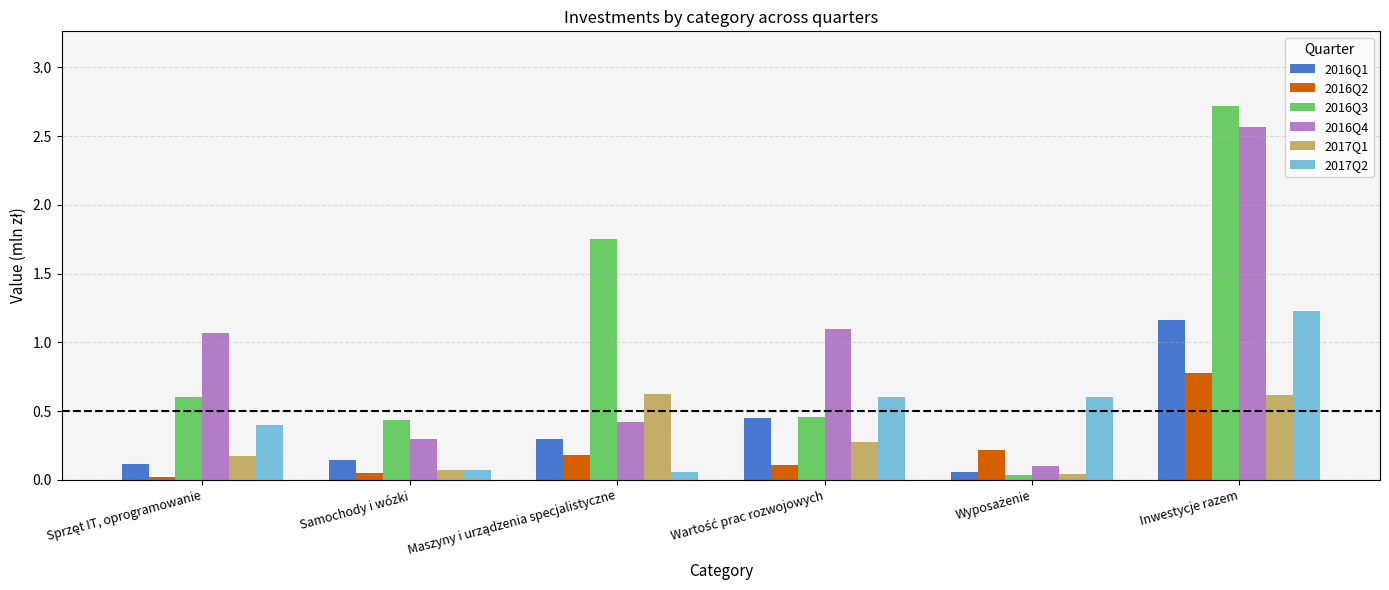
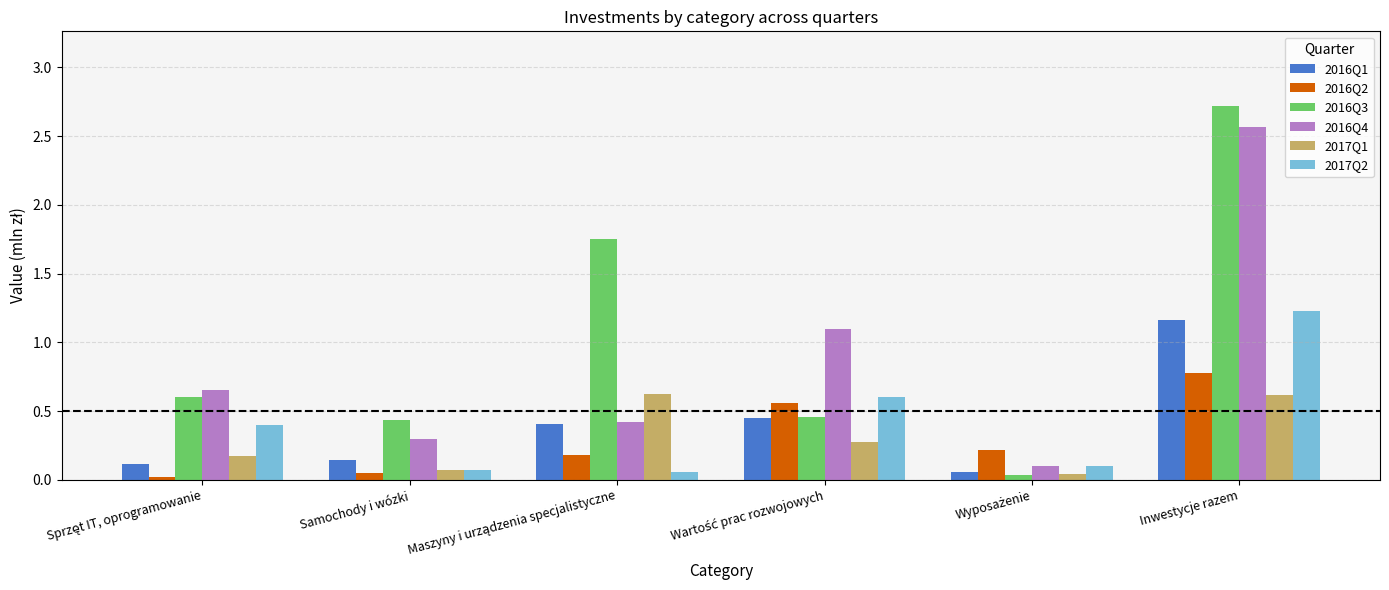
2016Q4, Sprzęt IT, oprogramowanie: 1.07 -> 0.65
2016Q1, Maszyny i urządzenia specjalistyczne: 0.30 -> 0.40
2016Q2, Wartość prac rozwojowych: 0.10 -> 0.56
2017Q2, Wyposażenie: 0.6 -> 0.1
